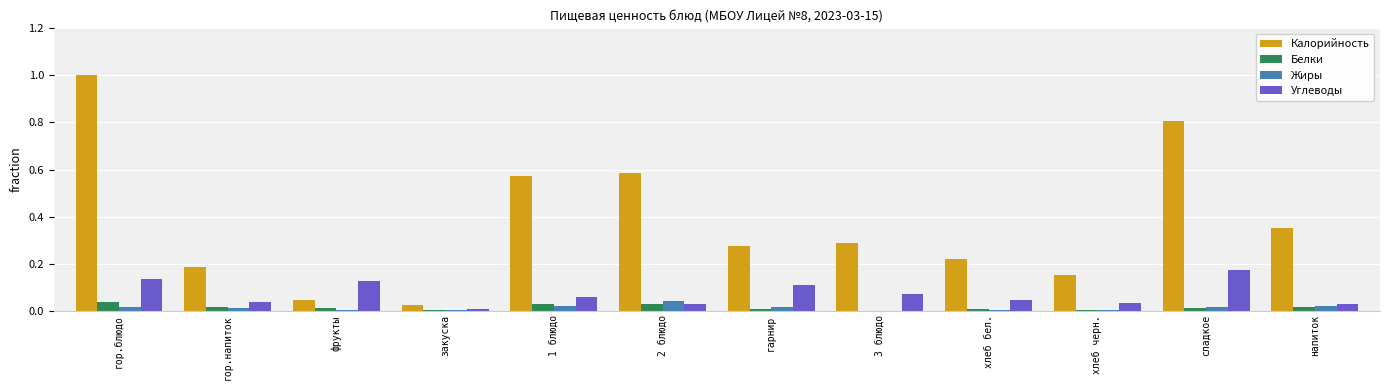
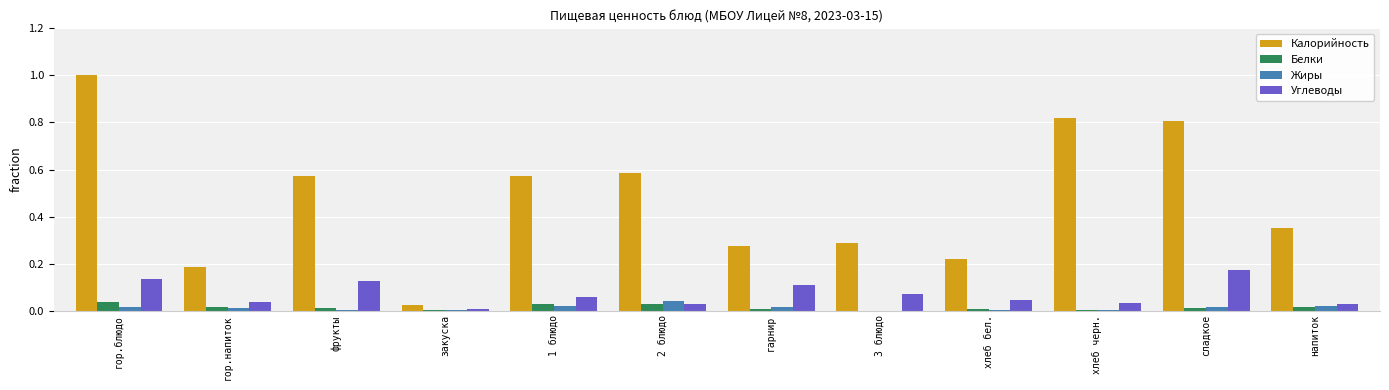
Калорийность, фрукты: 0.04 -> 0.57
Калорийность, хлеб черн.: 0.15 -> 0.82
